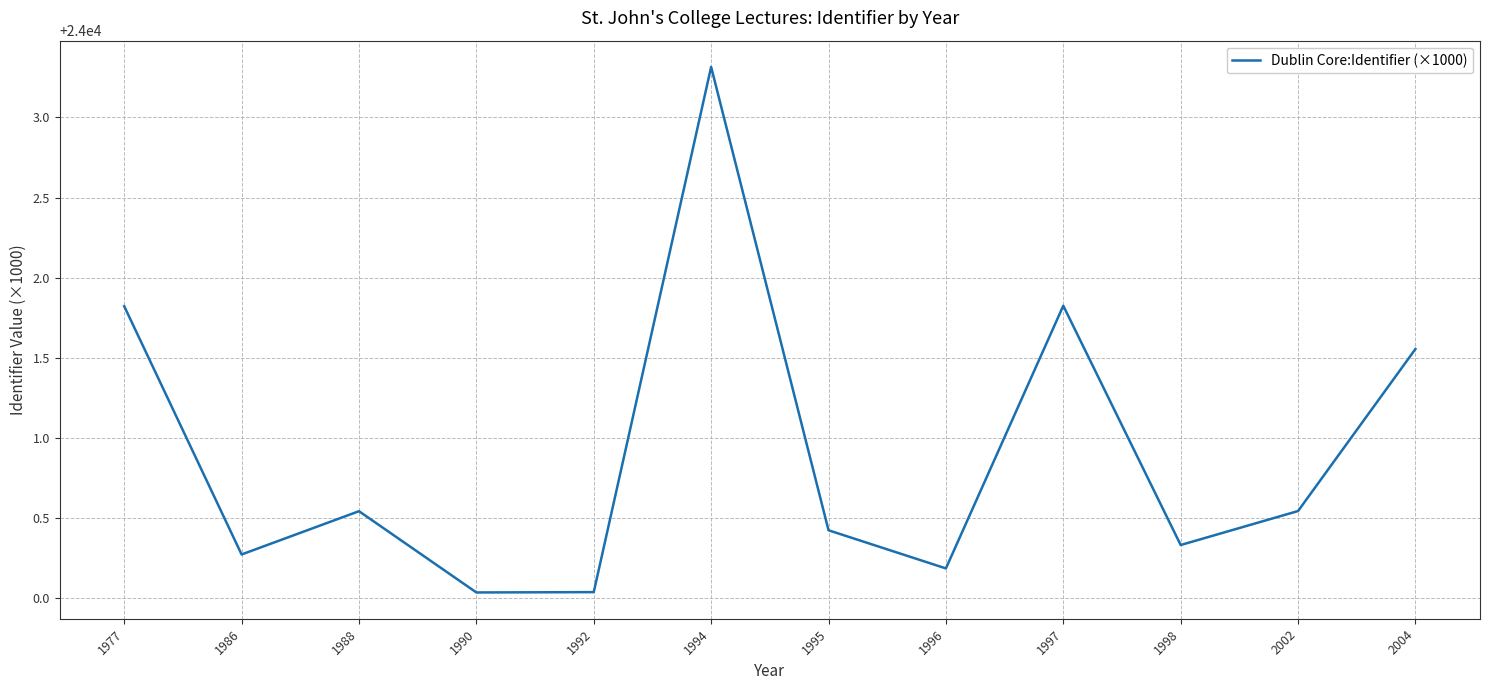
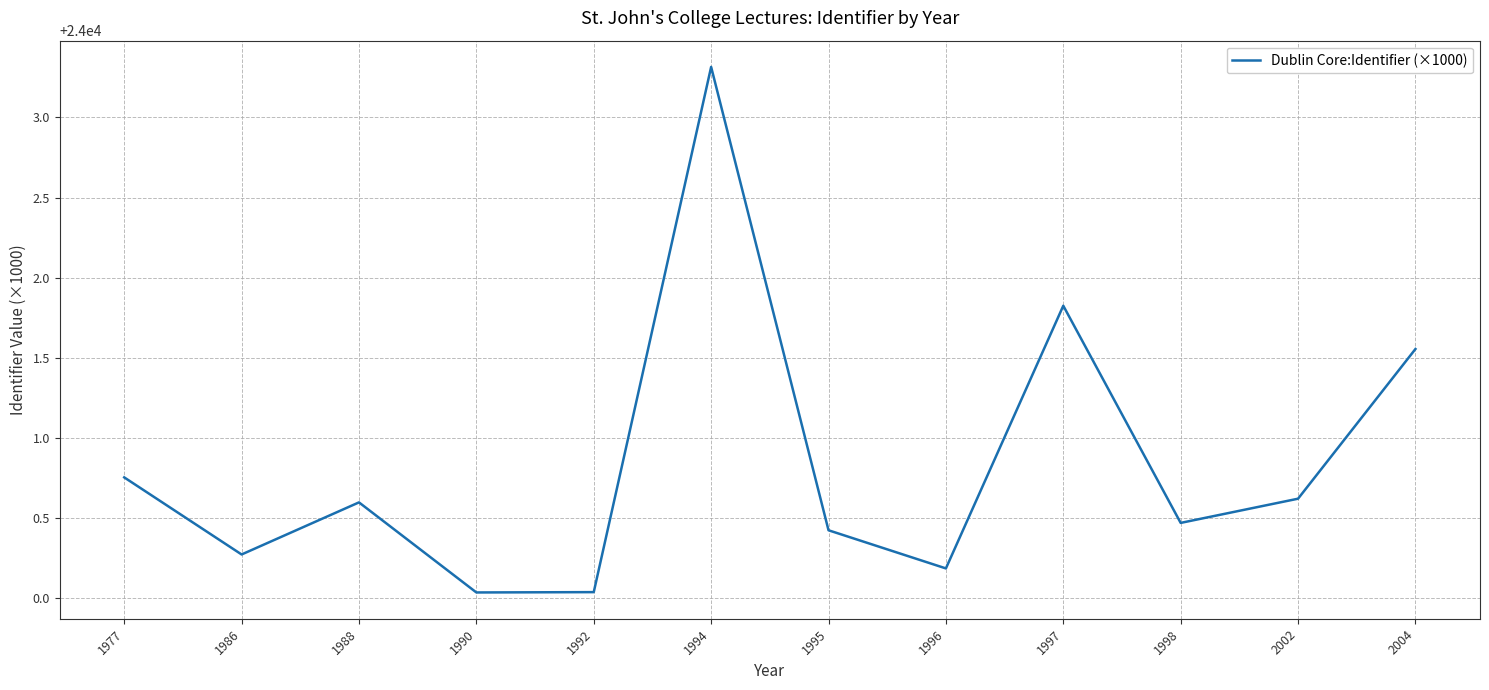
1977: 24001.82 -> 24000.75
1988: 24000.54 -> 24000.60
1998: 24000.33 -> 24000.47
2002: 24000.54 -> 24000.62
